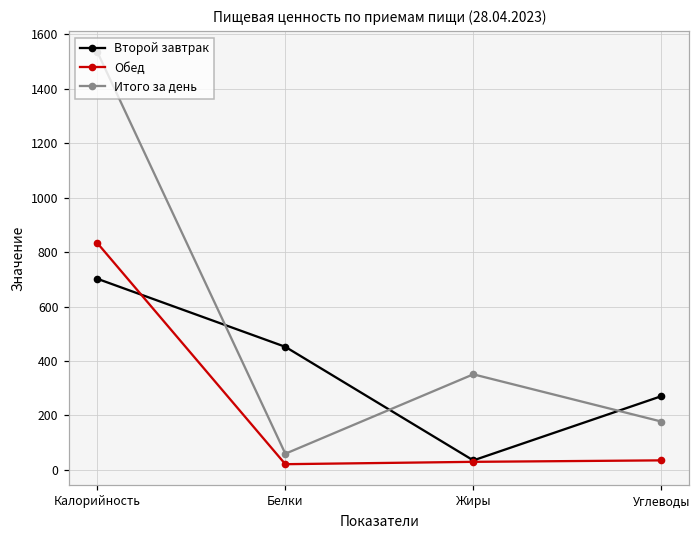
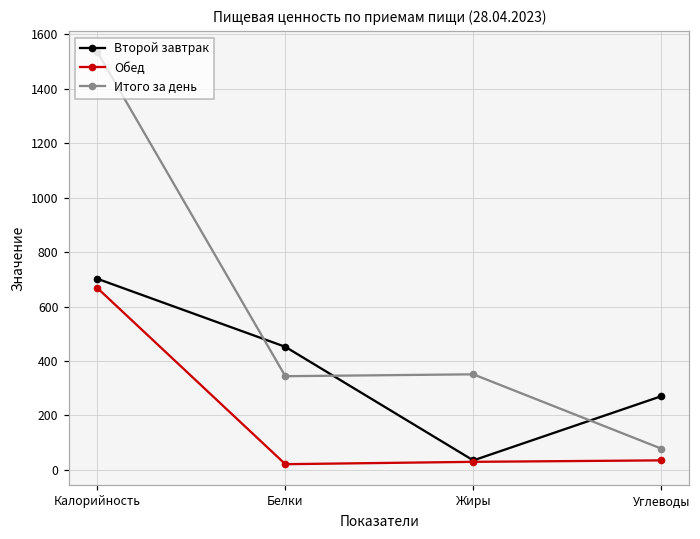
Обед, Калорийность: 830 -> 670
Итого за день, Белки: 60 -> 340
Итого за день, Углеводы: 180 -> 80
